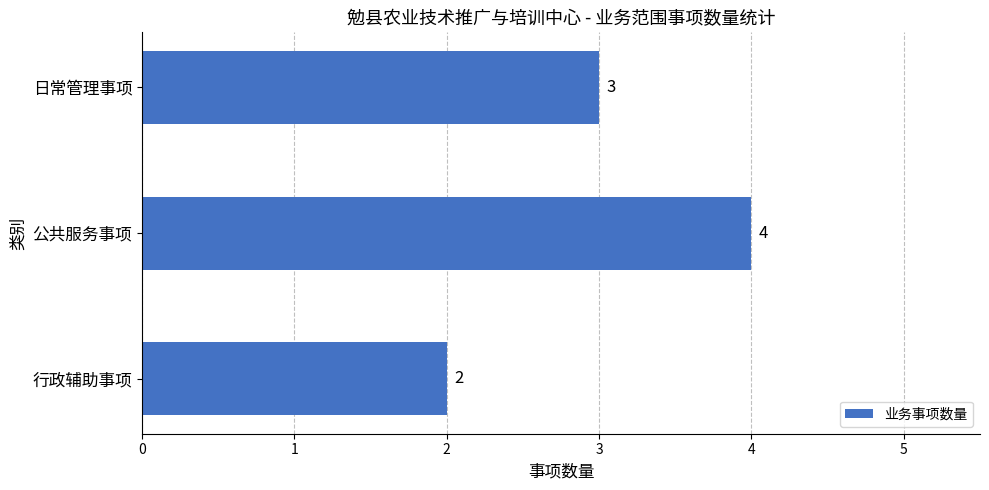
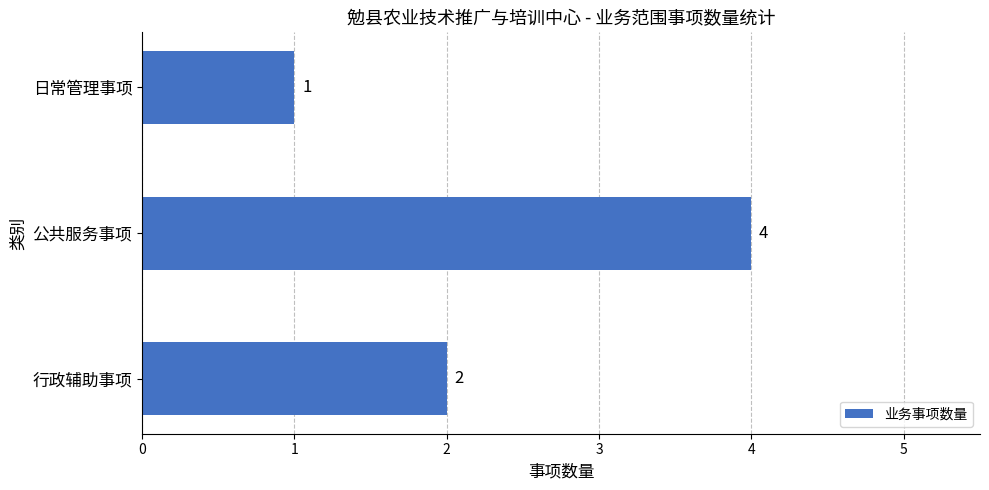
日常管理事项: 3 -> 1
